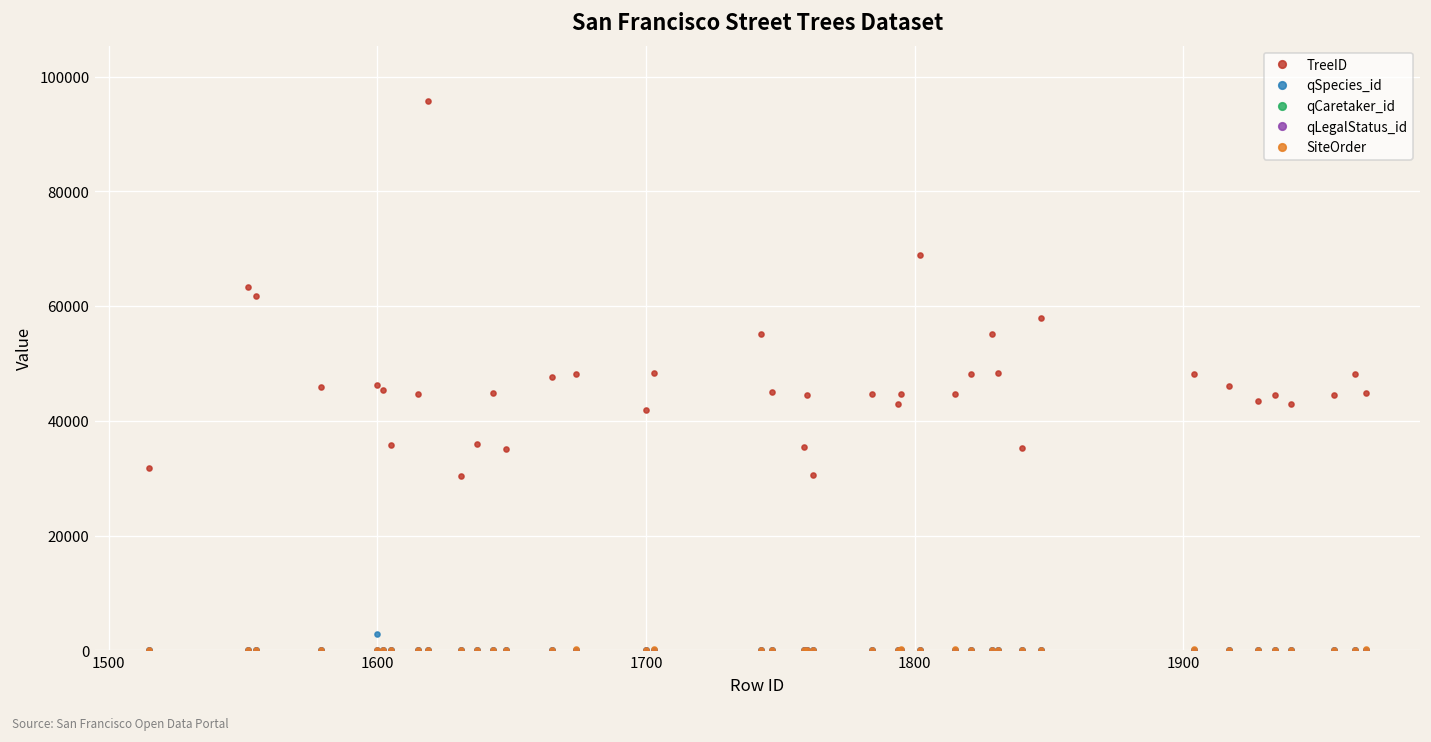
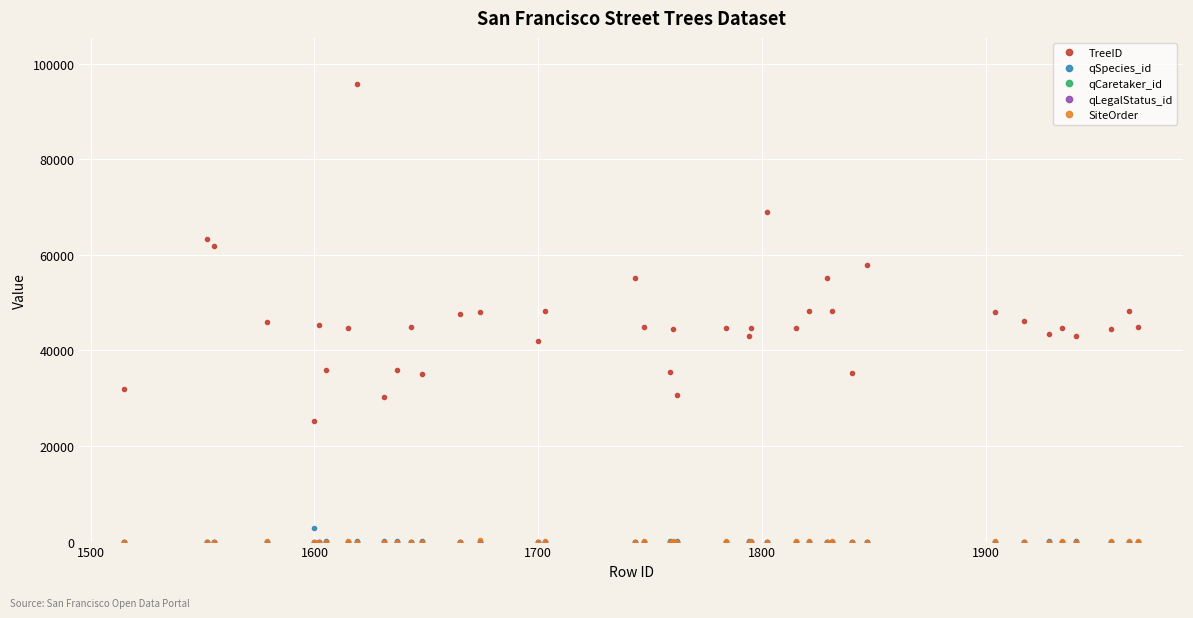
TreeID, 1600: 46000 -> 25000
